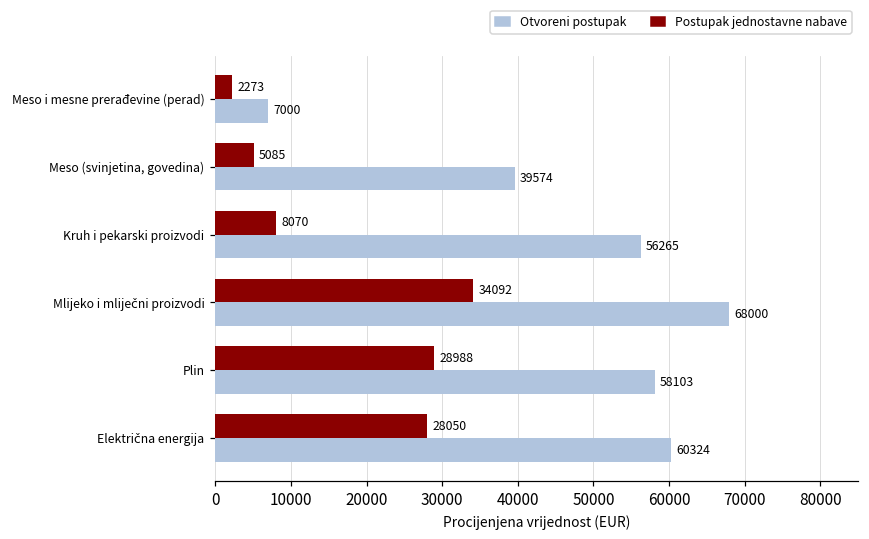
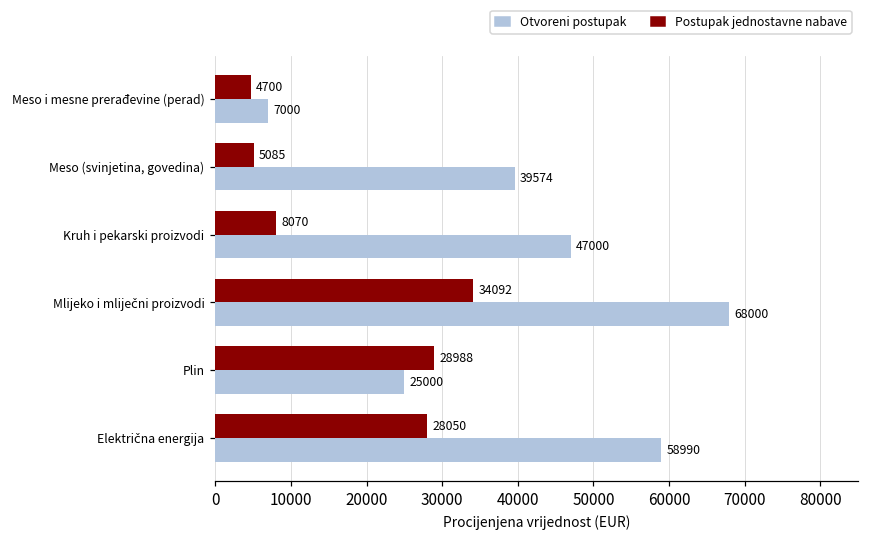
Postupak jednostavne nabave, Meso i mesne prerađevine (perad): 2273 -> 4700
Otvoreni postupak, Kruh i pekarski proizvodi: 56265 -> 47000
Otvoreni postupak, Plin: 58103 -> 25000
Otvoreni postupak, Električna energija: 60324 -> 58990
